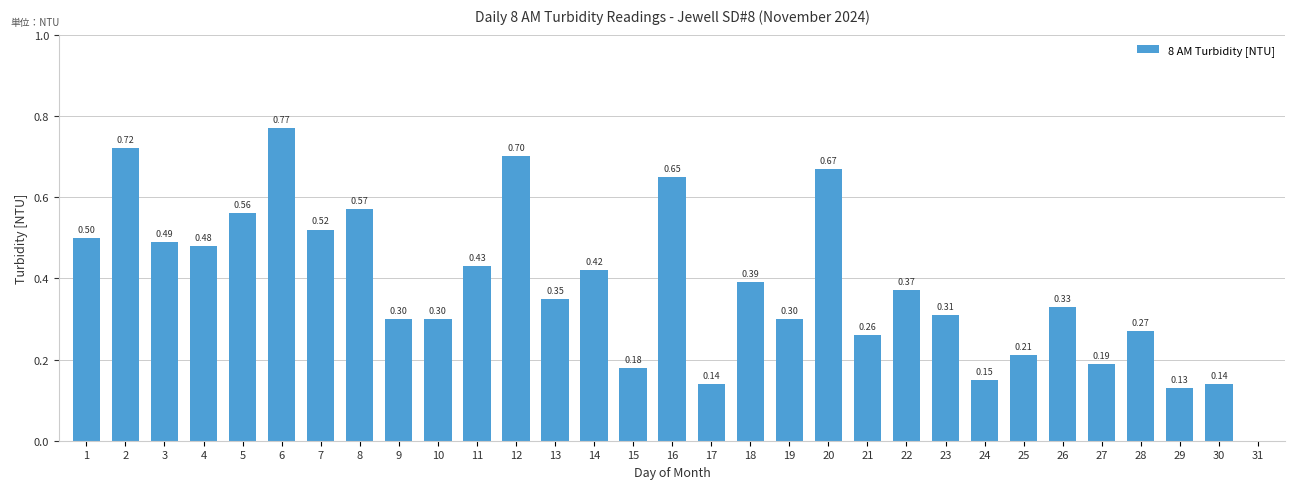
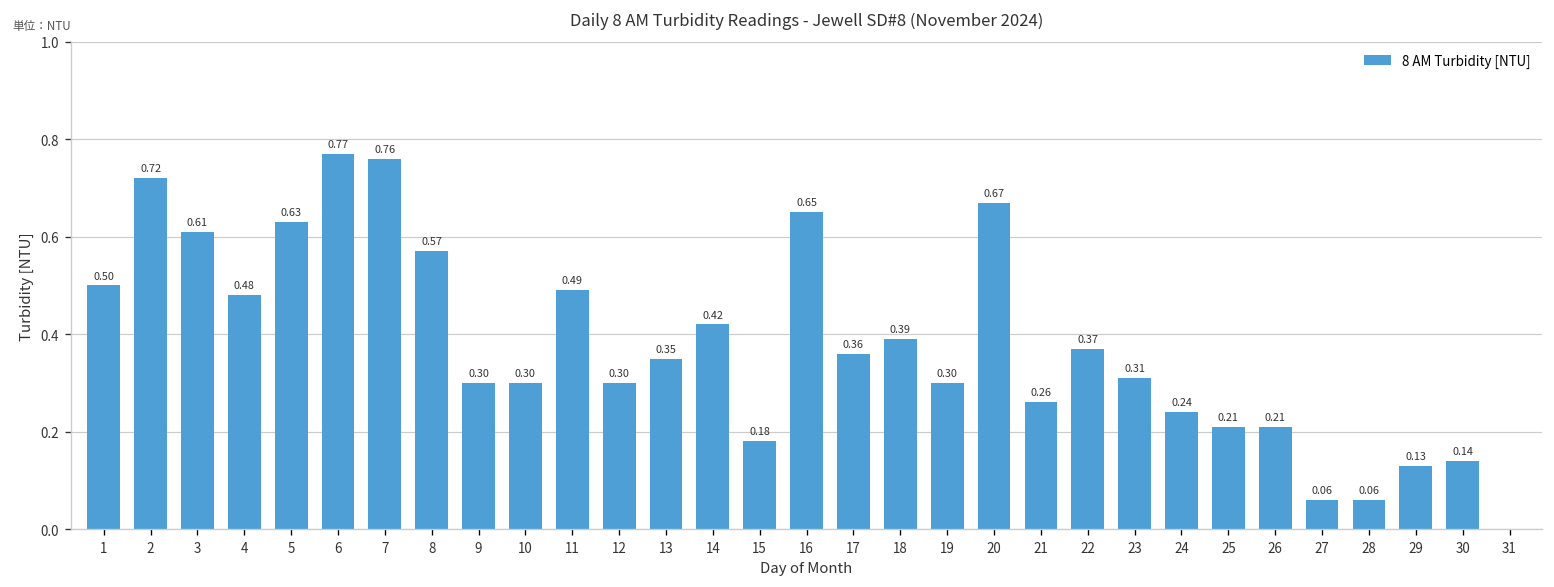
3: 0.49 -> 0.61
5: 0.56 -> 0.63
7: 0.52 -> 0.76
11: 0.43 -> 0.49
12: 0.70 -> 0.30
17: 0.14 -> 0.36
24: 0.15 -> 0.24
26: 0.33 -> 0.21
27: 0.19 -> 0.06
28: 0.27 -> 0.06
